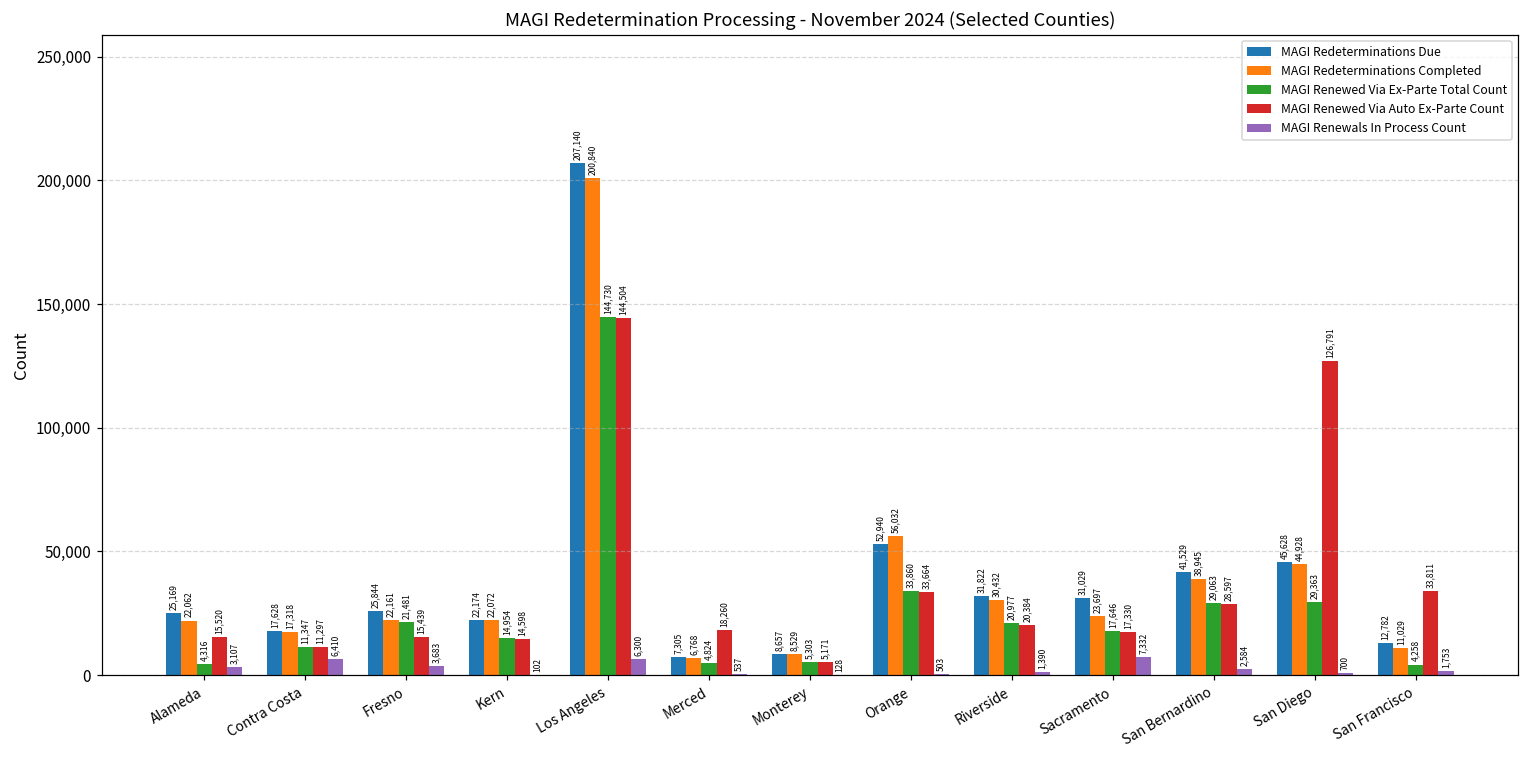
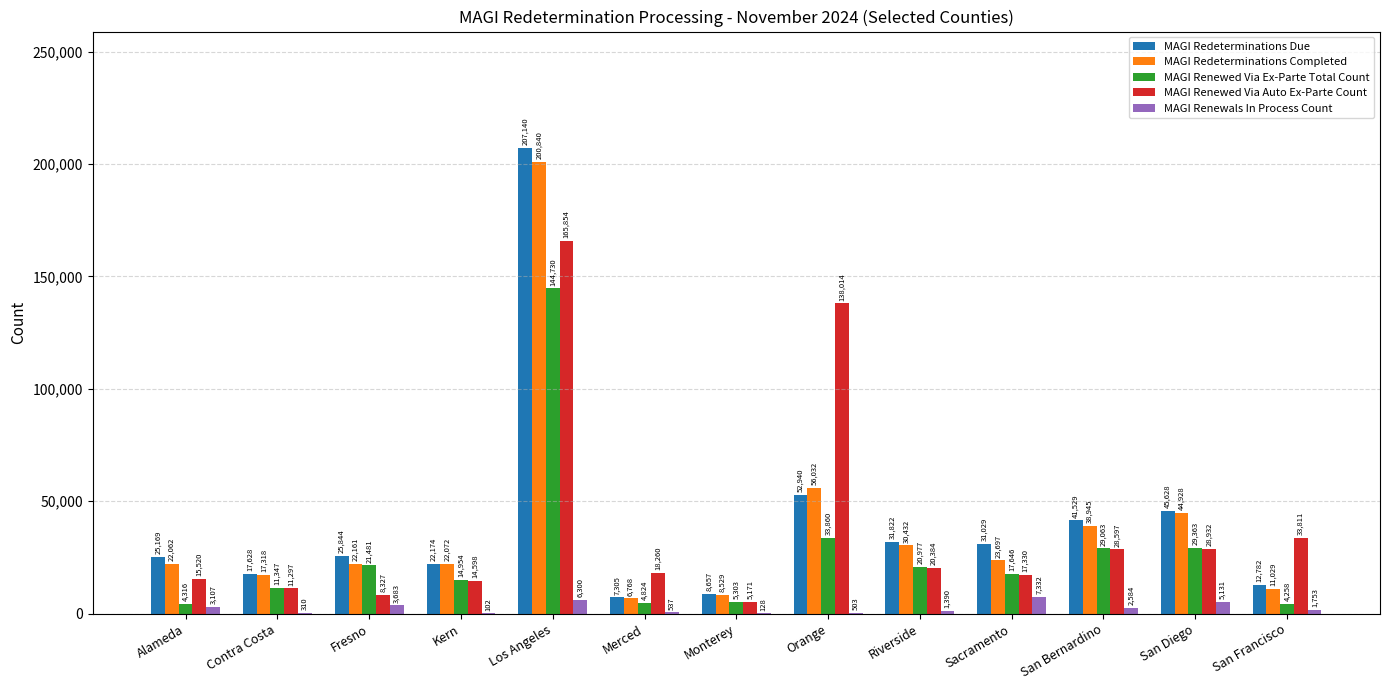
MAGI Renewals In Process Count, Contra Costa: 6,410 -> 310
MAGI Renewed Via Auto Ex-Parte Count, Fresno: 15,439 -> 8,327
MAGI Renewed Via Auto Ex-Parte Count, Los Angeles: 144,504 -> 165,854
MAGI Renewed Via Auto Ex-Parte Count, Orange: 33,664 -> 138,014
MAGI Renewed Via Auto Ex-Parte Count, San Diego: 126,791 -> 28,932
MAGI Renewals In Process Count, San Diego: 700 -> 5,131
